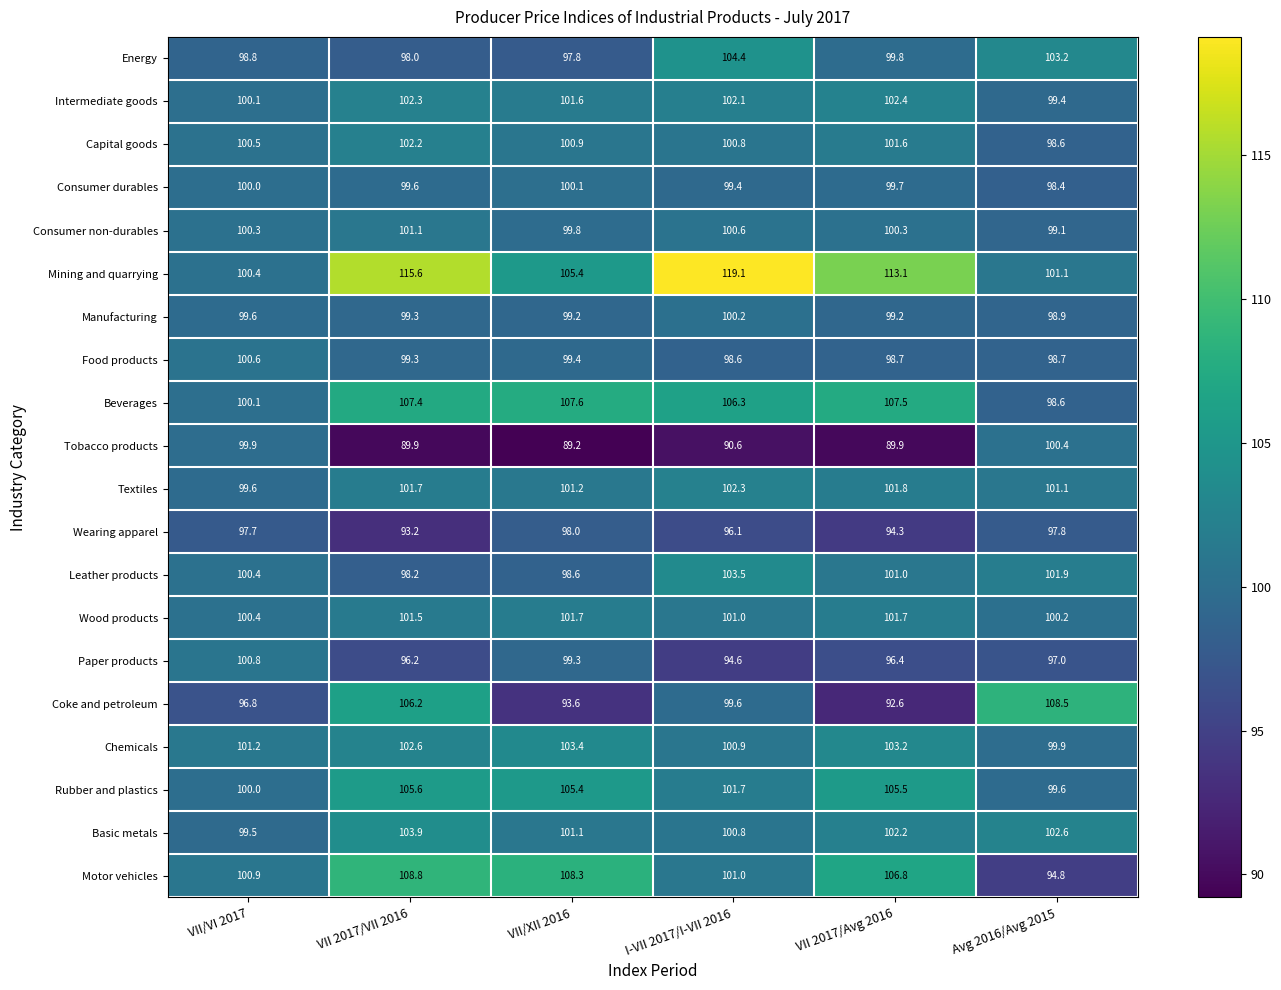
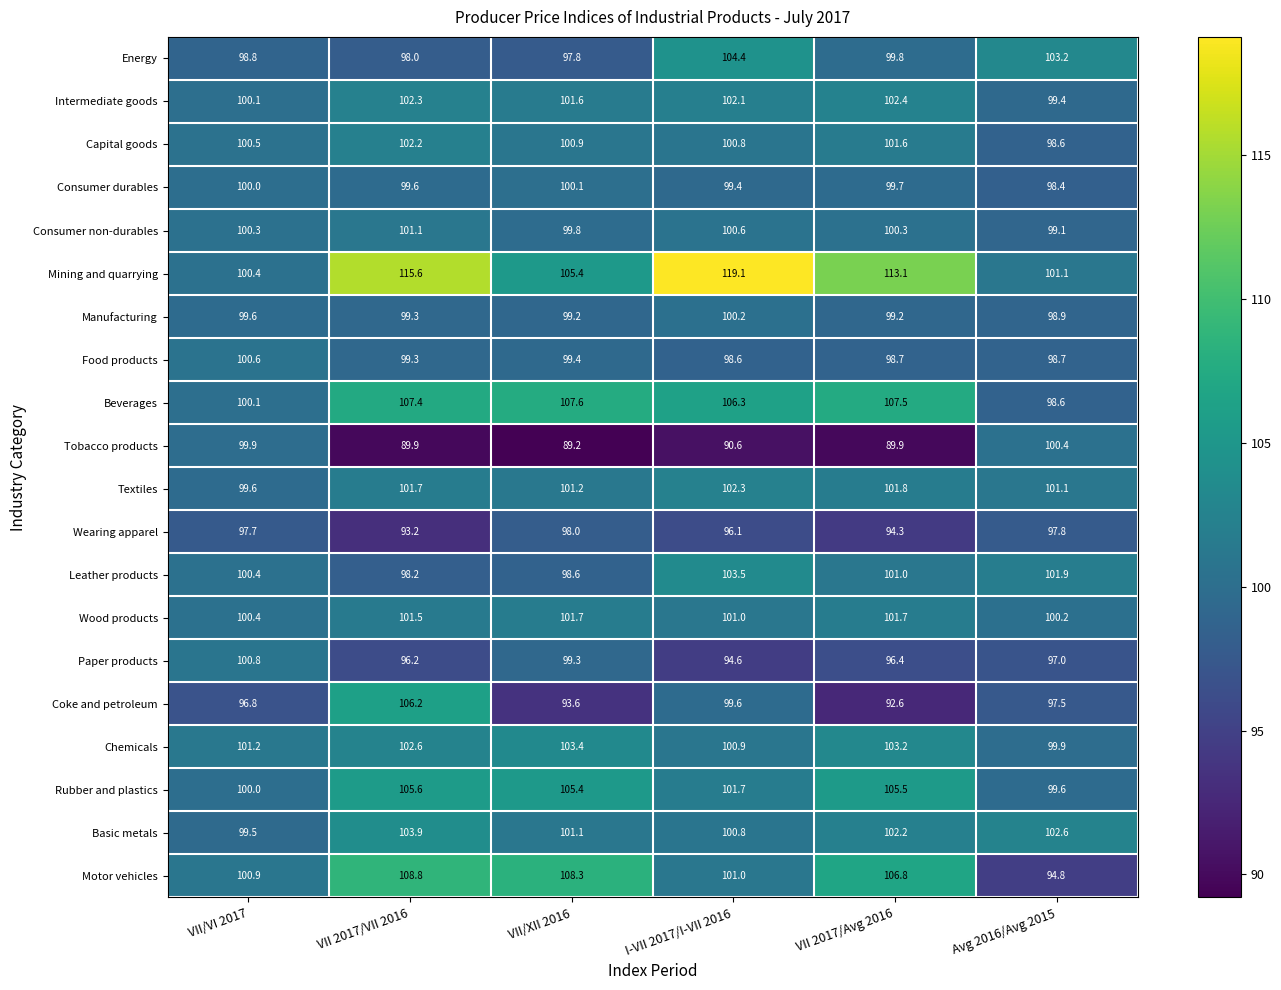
Coke and petroleum, Avg 2016/Avg 2015: 108.5 -> 97.5
